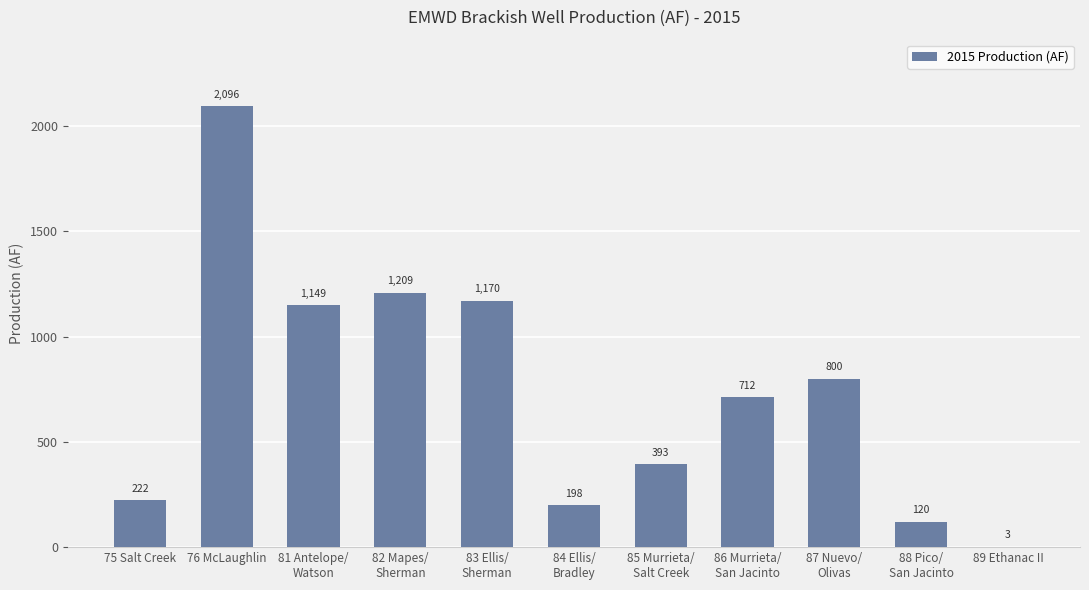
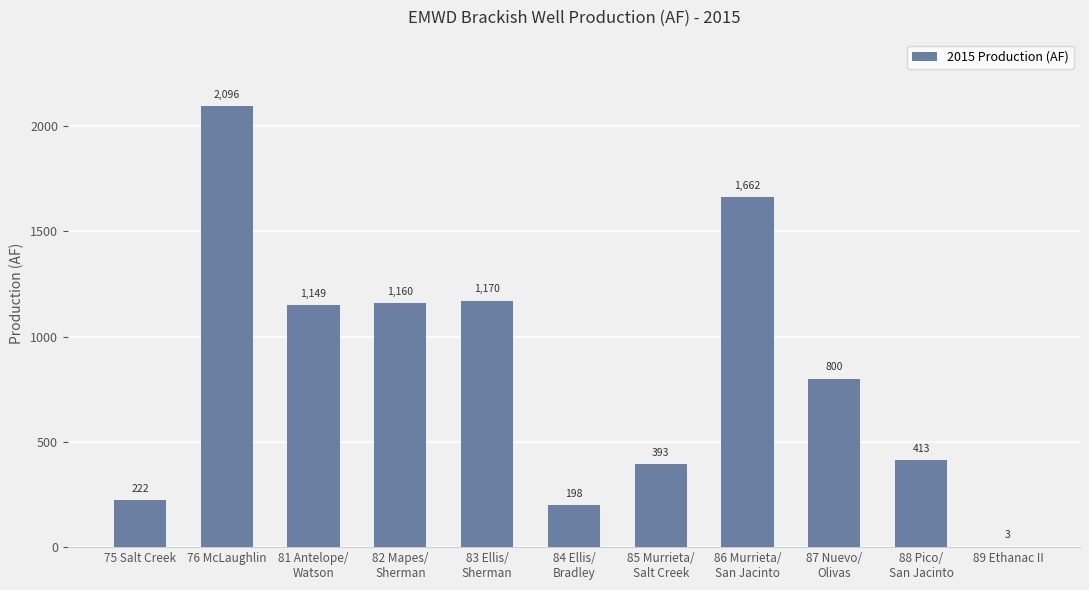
82 Mapes/ Sherman: 1,209 -> 1,160
86 Murrieta/ San Jacinto: 712 -> 1,662
88 Pico/ San Jacinto: 120 -> 413
